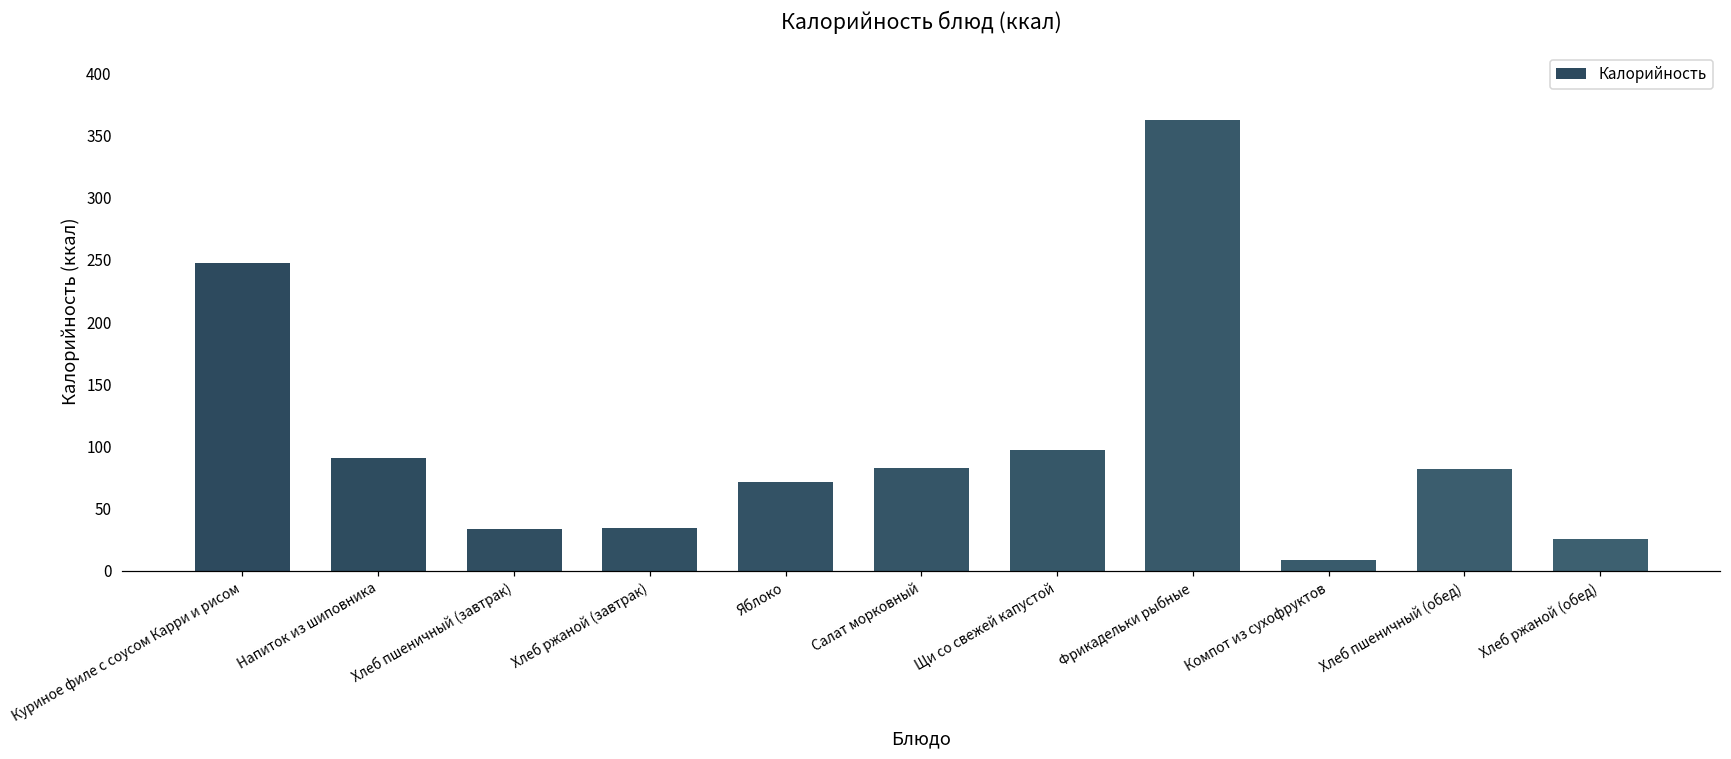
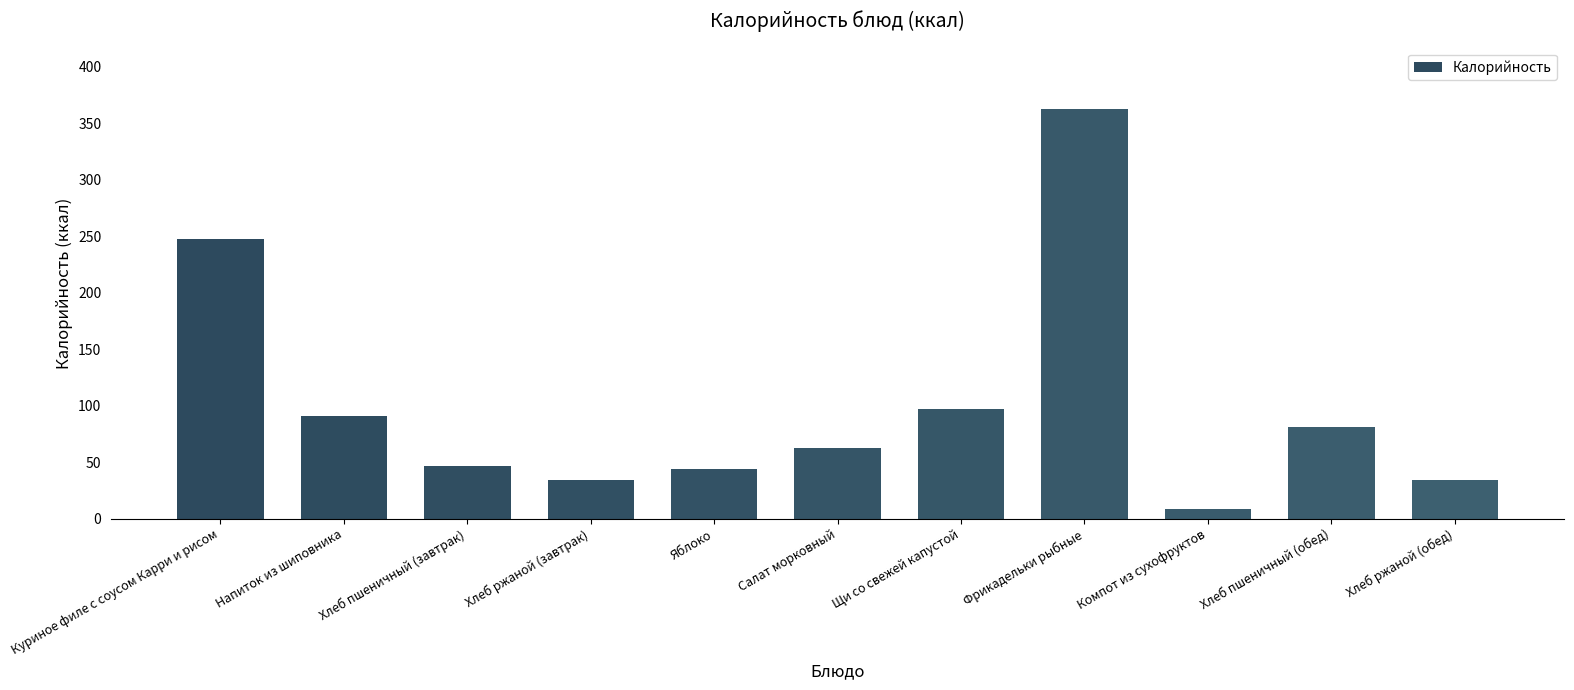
Хлеб пшеничный (завтрак): 33 -> 47
Яблоко: 72 -> 44
Салат морковный: 82 -> 62
Хлеб ржаной (обед): 25 -> 34
